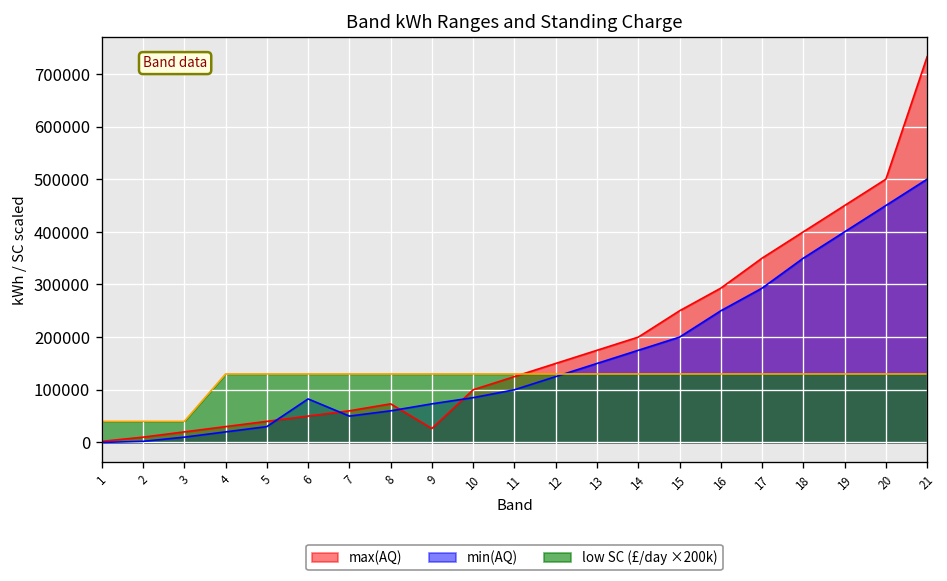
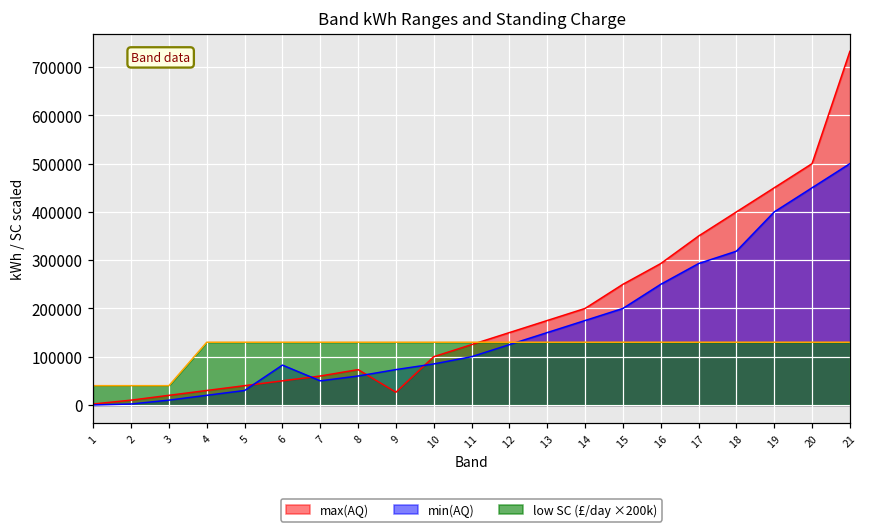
min(AQ), 18: 350000 -> 320000
